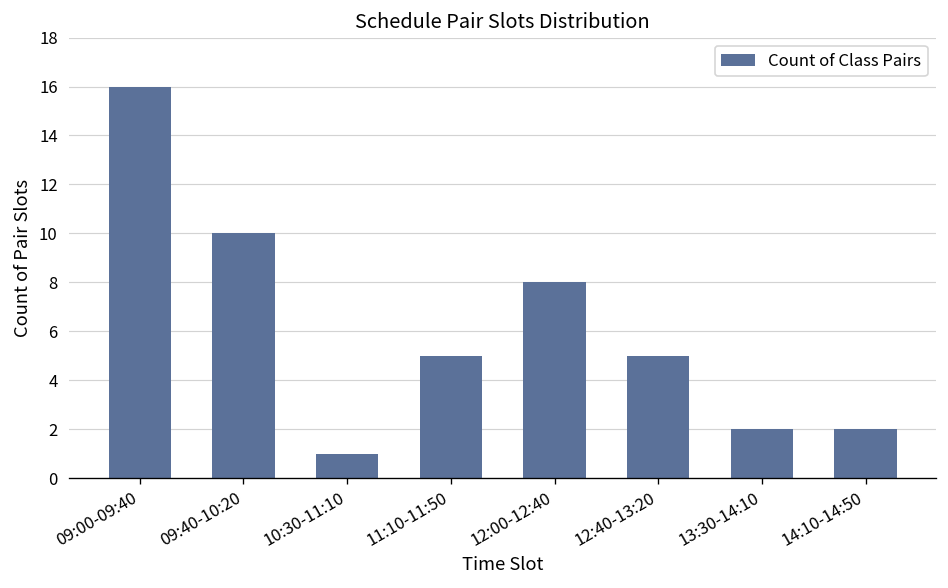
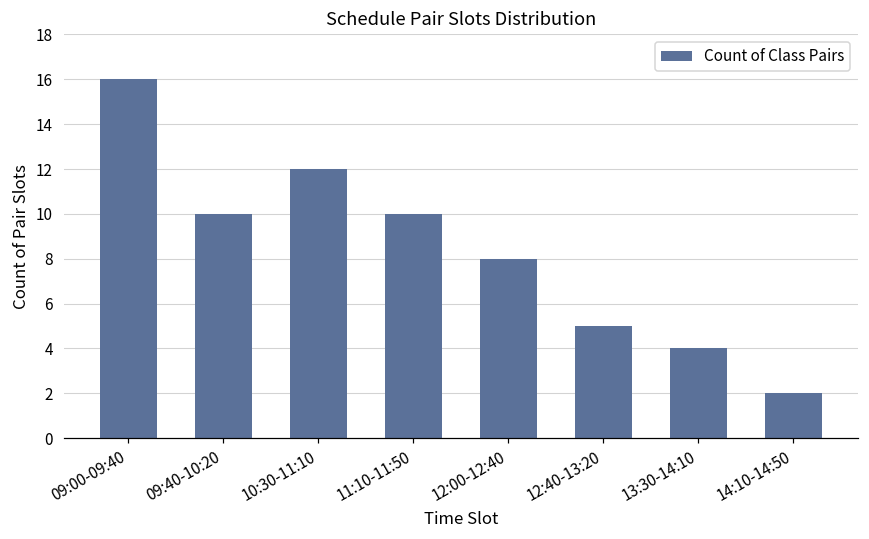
10:30-11:10: 1 -> 12
11:10-11:50: 5 -> 10
13:30-14:10: 2 -> 4
